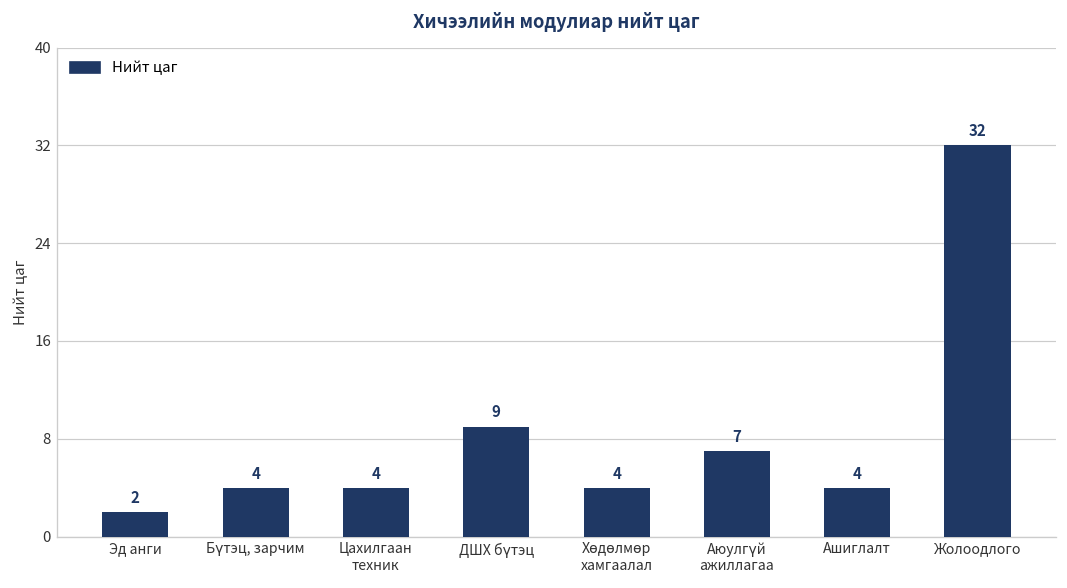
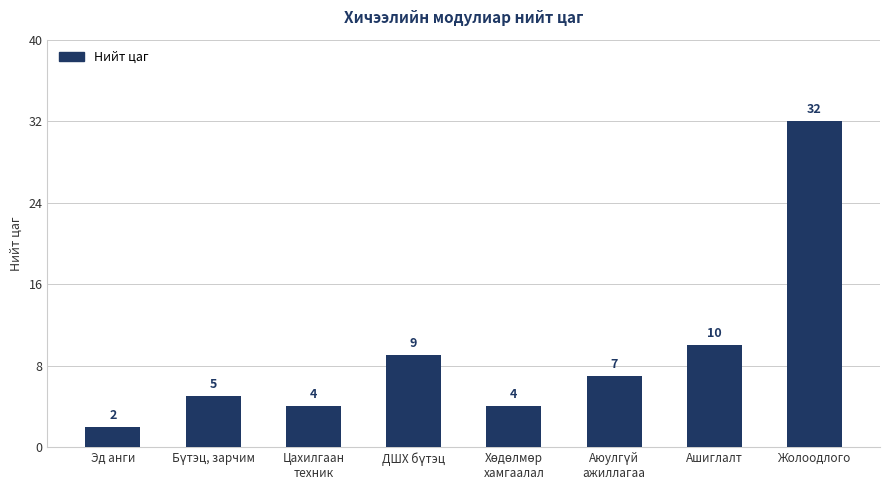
Бүтэц, зарчим: 4 -> 5
Ашиглалт: 4 -> 10
